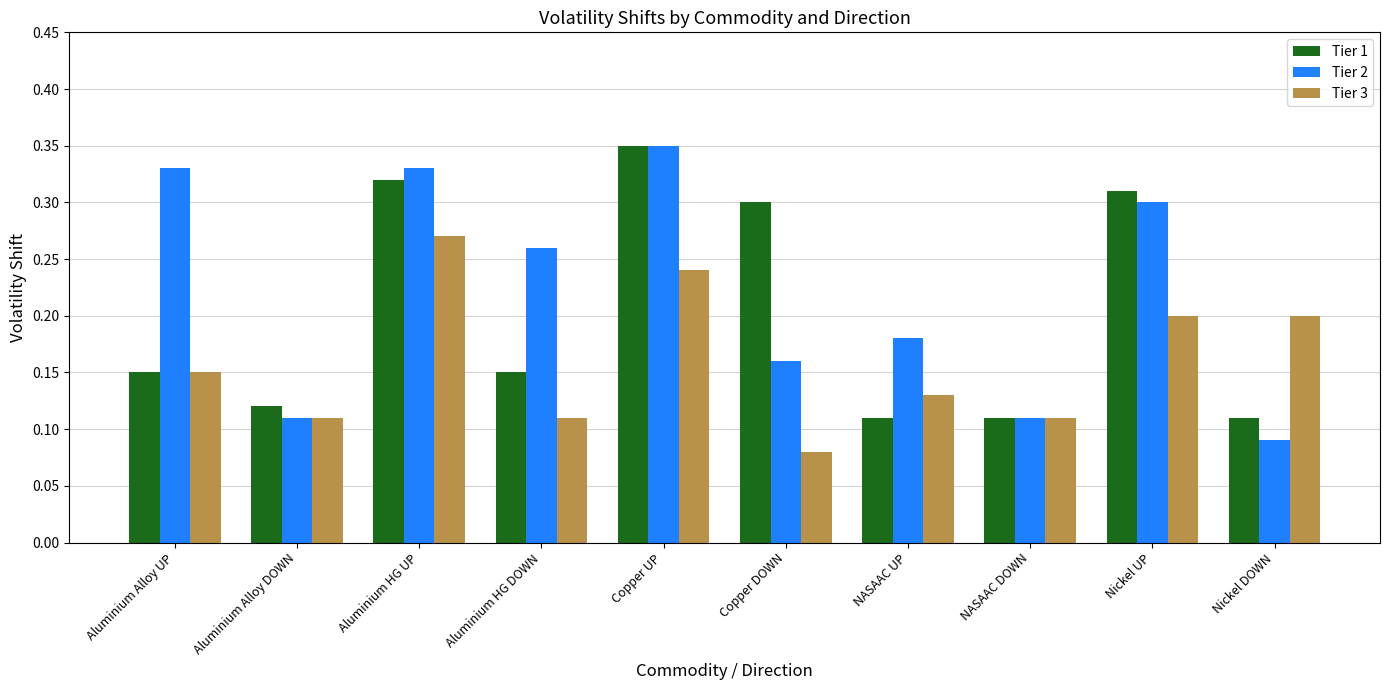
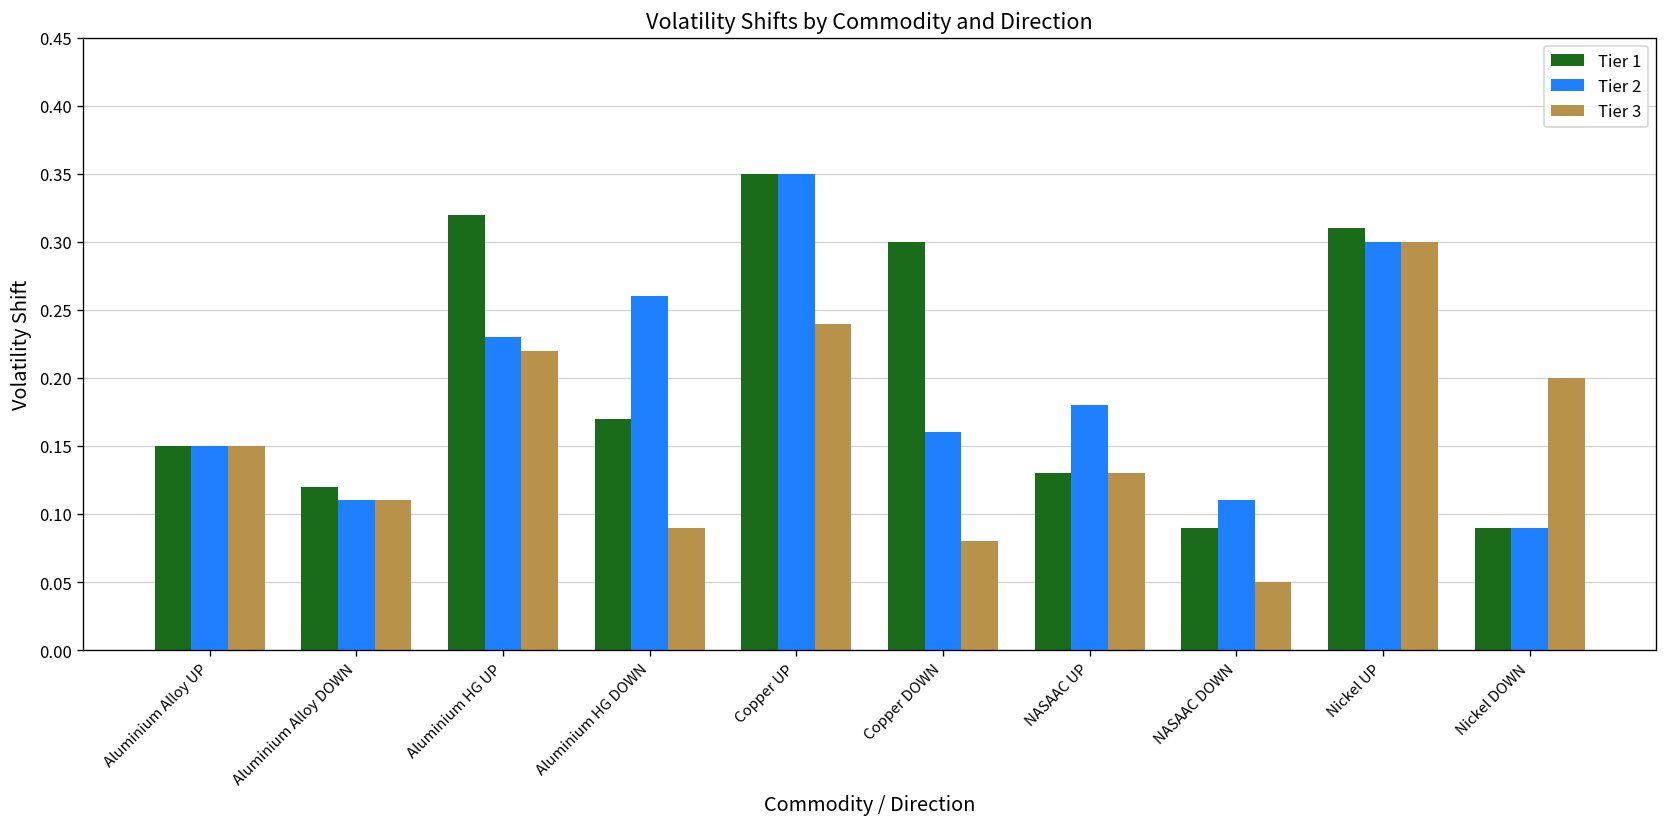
Tier 2, Aluminium Alloy UP: 0.33 -> 0.15
Tier 2, Aluminium HG UP: 0.33 -> 0.23
Tier 3, Aluminium HG UP: 0.27 -> 0.22
Tier 1, Aluminium HG DOWN: 0.15 -> 0.17
Tier 3, Aluminium HG DOWN: 0.11 -> 0.09
Tier 1, NASAAC UP: 0.11 -> 0.13
Tier 1, NASAAC DOWN: 0.11 -> 0.09
Tier 3, NASAAC DOWN: 0.11 -> 0.05
Tier 3, Nickel UP: 0.2 -> 0.3
Tier 1, Nickel DOWN: 0.11 -> 0.09
